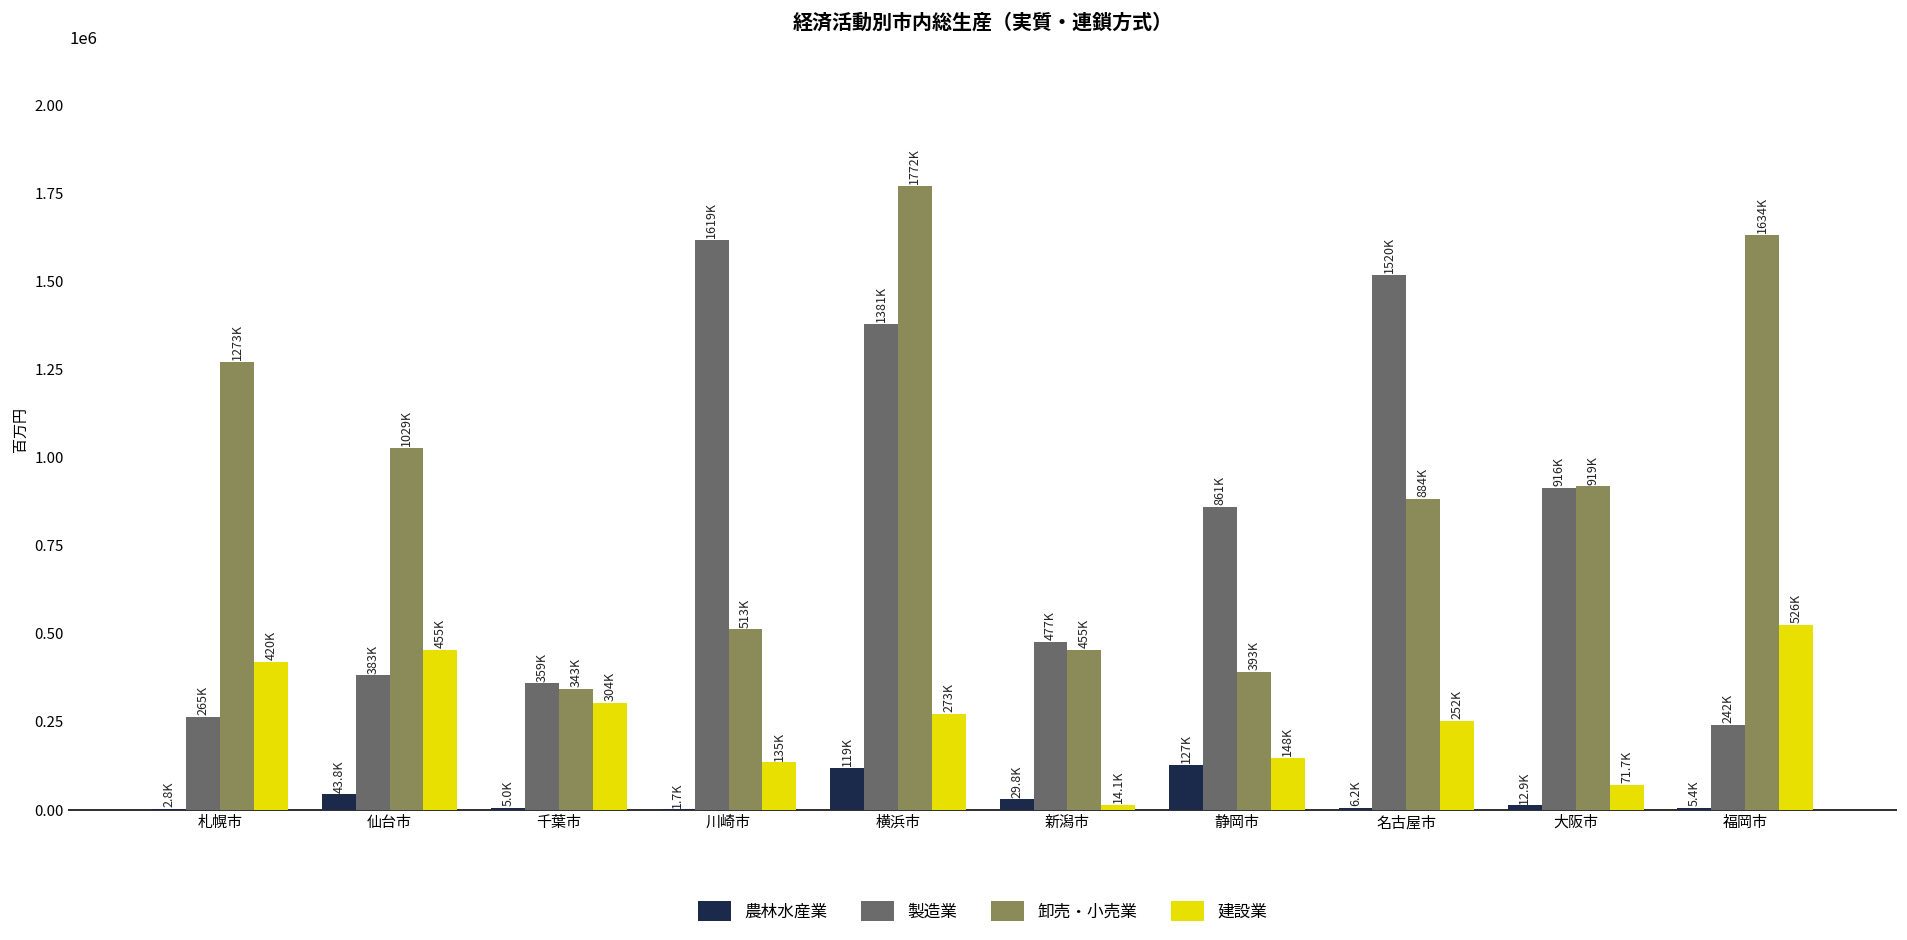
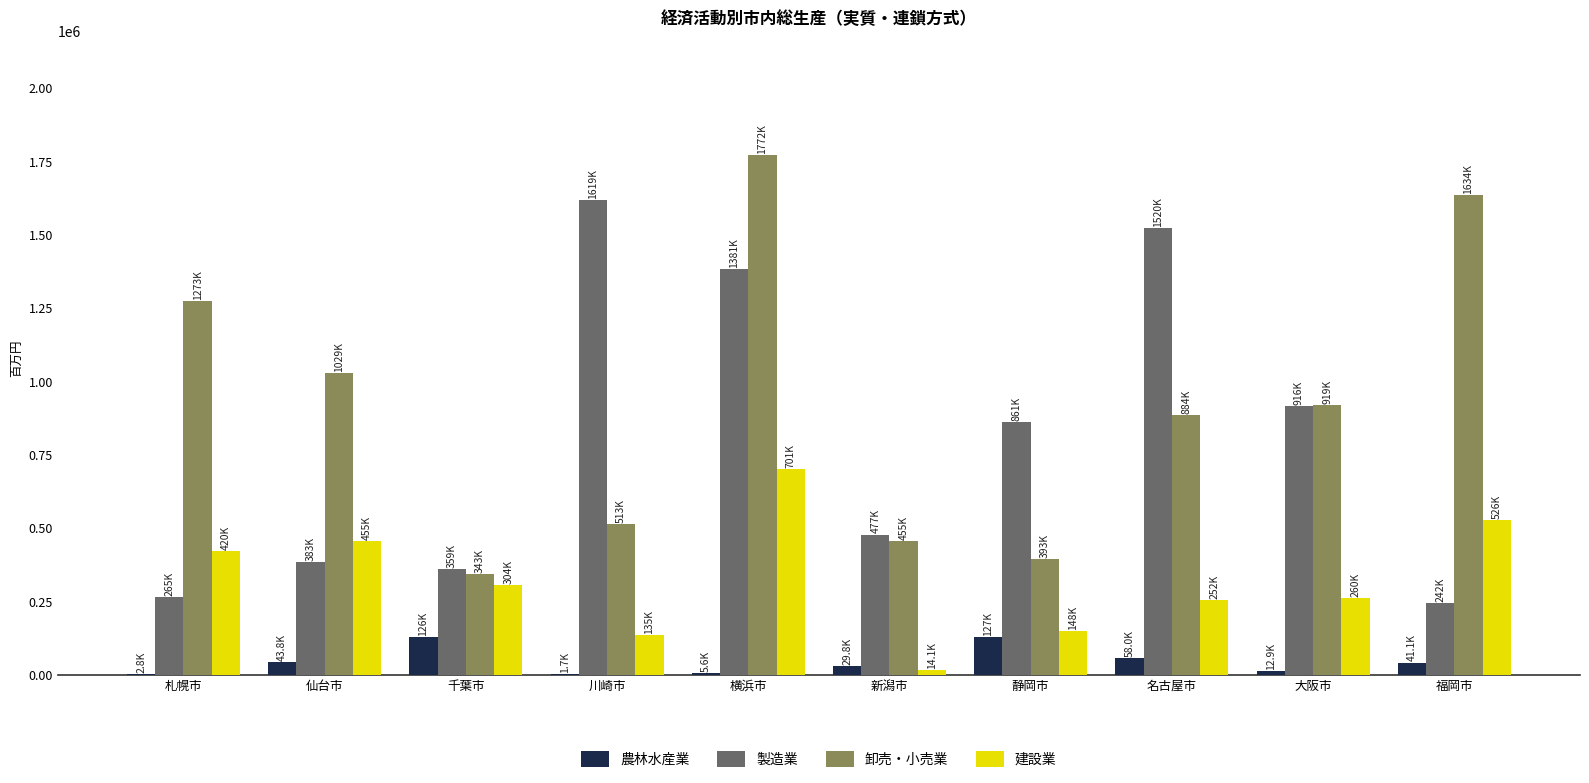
農林水産業, 千葉市: 5.0K -> 126K
農林水産業, 横浜市: 119K -> 5.6K
建設業, 横浜市: 273K -> 701K
農林水産業, 名古屋市: 6.2K -> 58.0K
建設業, 大阪市: 71.7K -> 260K
農林水産業, 福岡市: 5.4K -> 41.1K
